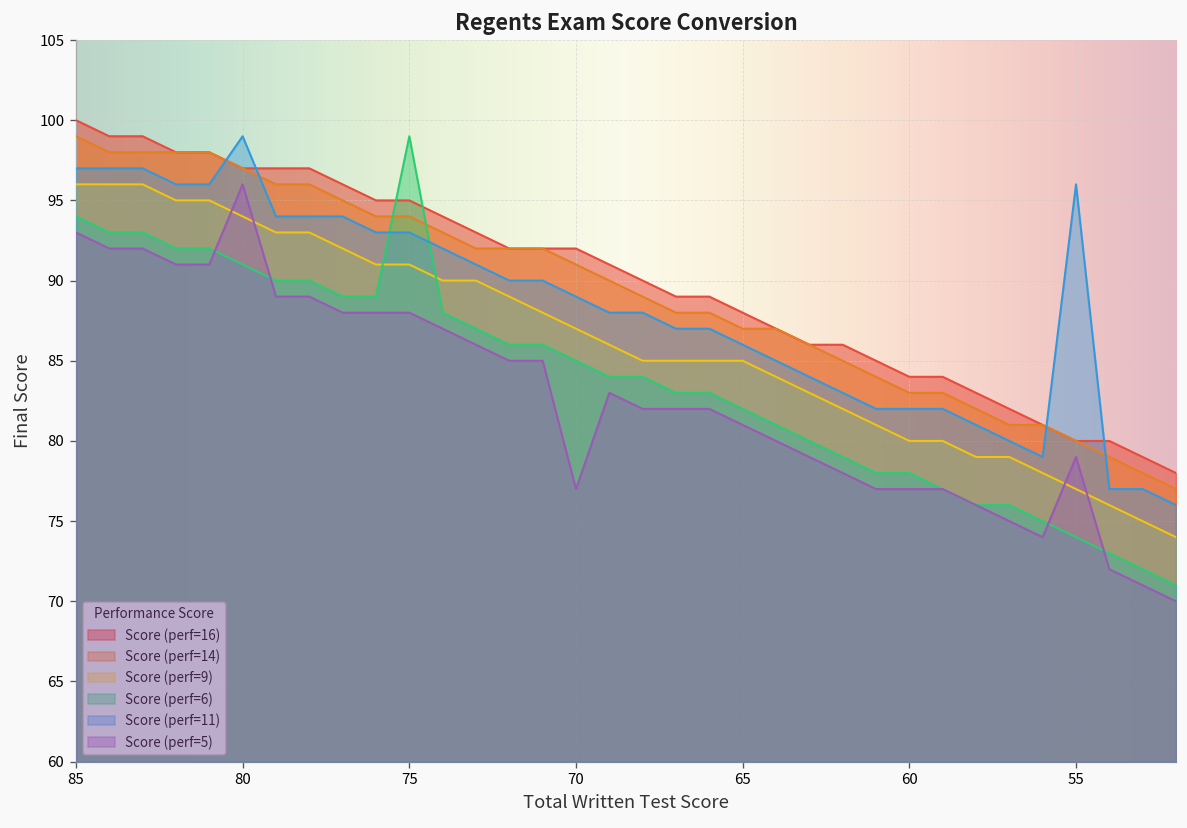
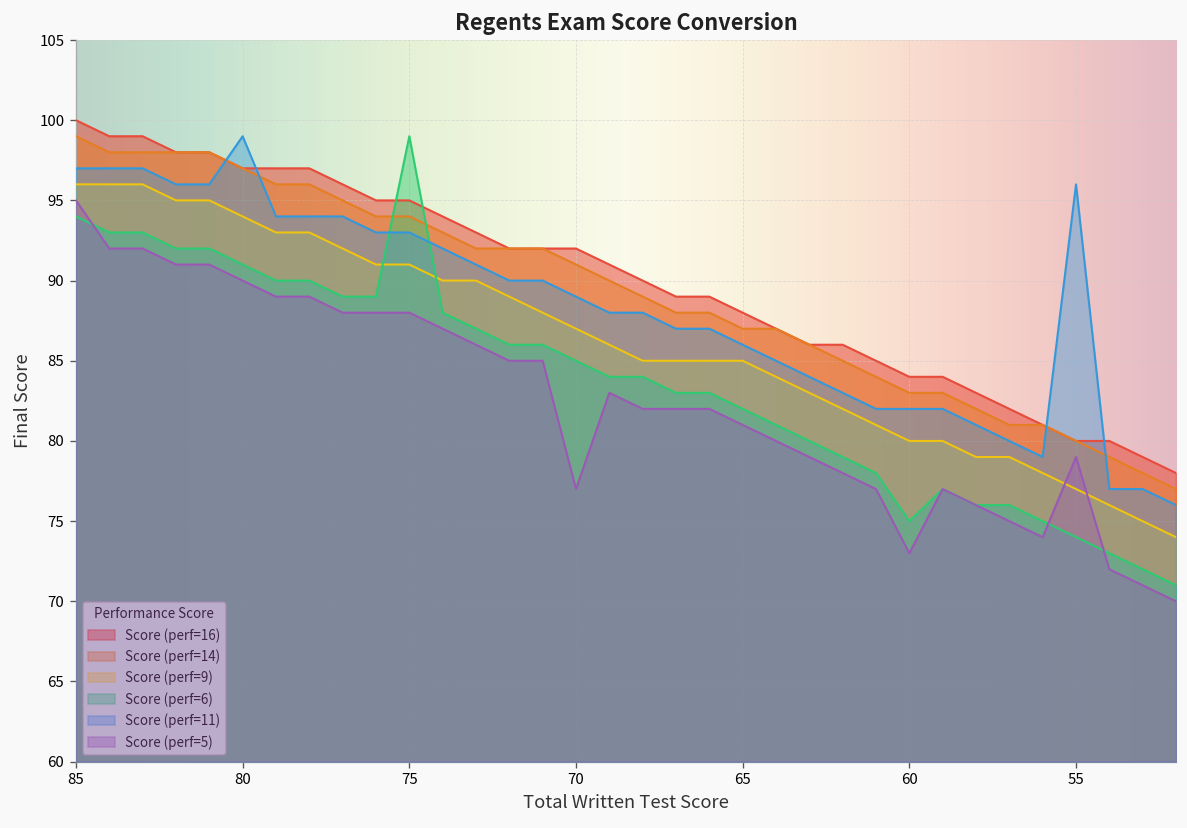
Score (perf=5), 85: 93 -> 95
Score (perf=5), 80: 96 -> 90
Score (perf=6), 60: 78 -> 75
Score (perf=5), 60: 77 -> 73
